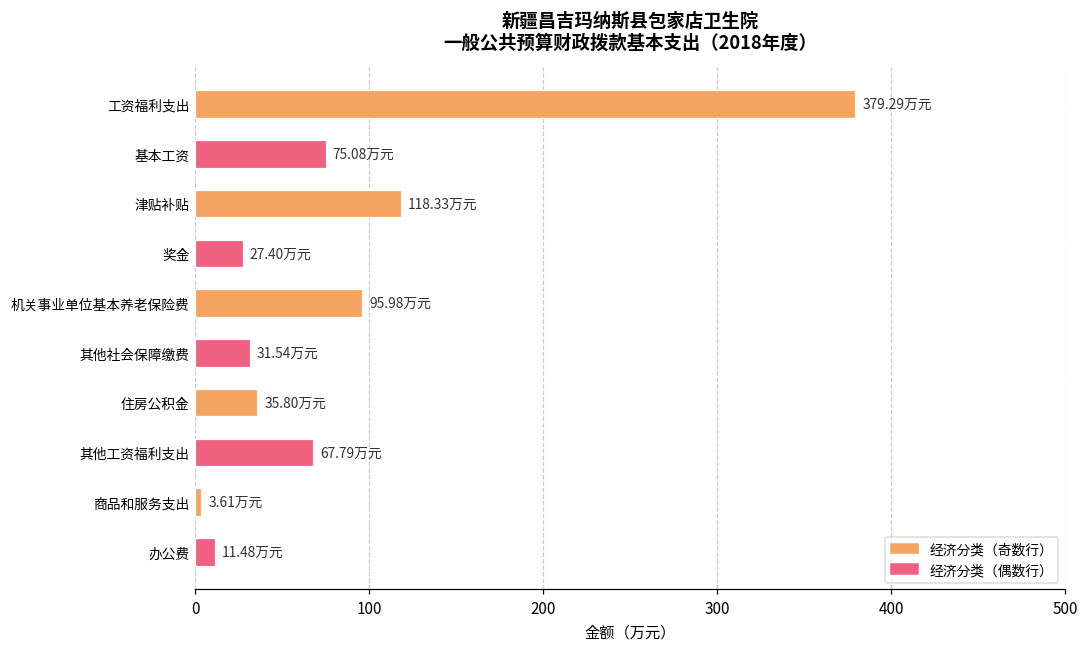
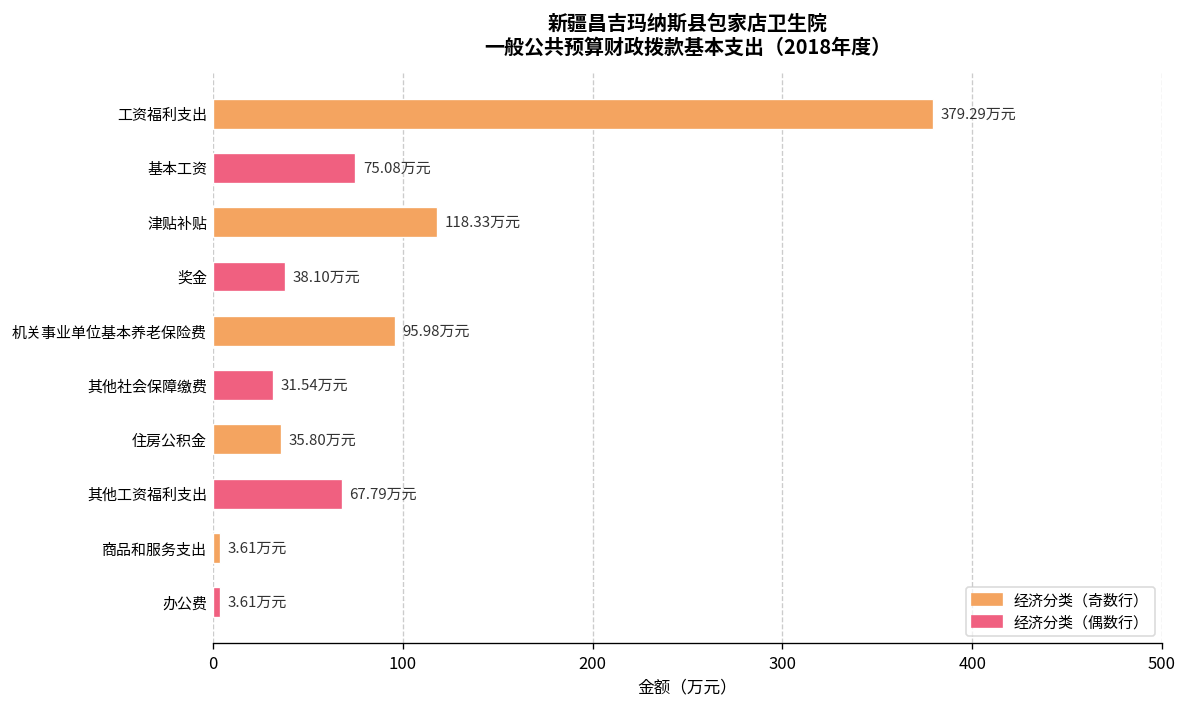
奖金: 27.40 -> 38.10
办公费: 11.48 -> 3.61
